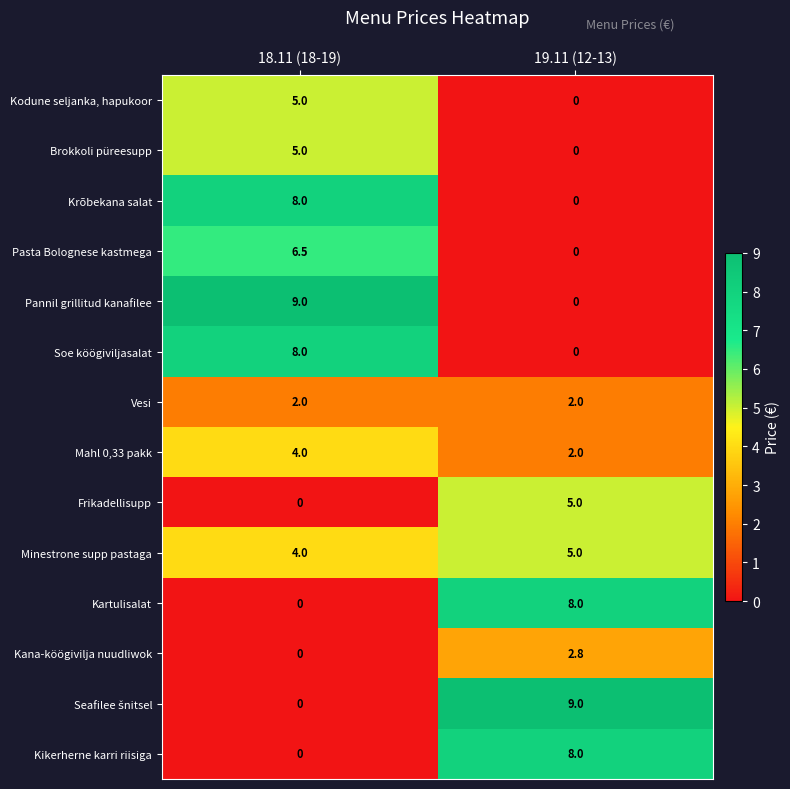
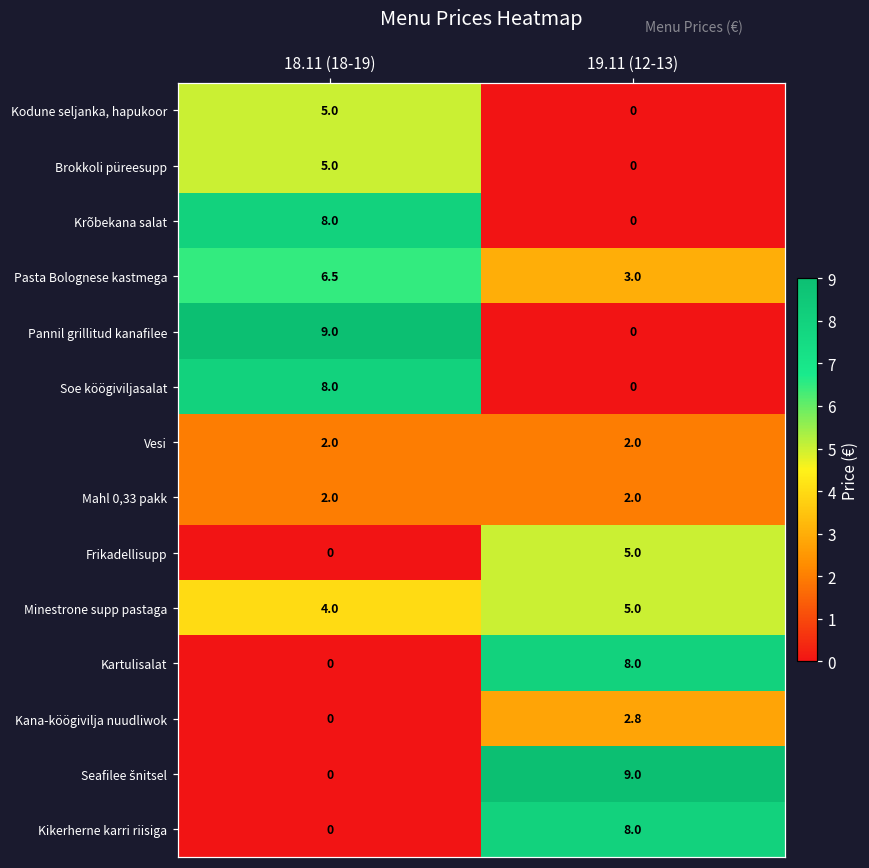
Pasta Bolognese kastmega, 19.11 (12-13): 0 -> 3.0
Mahl 0,33 pakk, 18.11 (18-19): 4.0 -> 2.0
